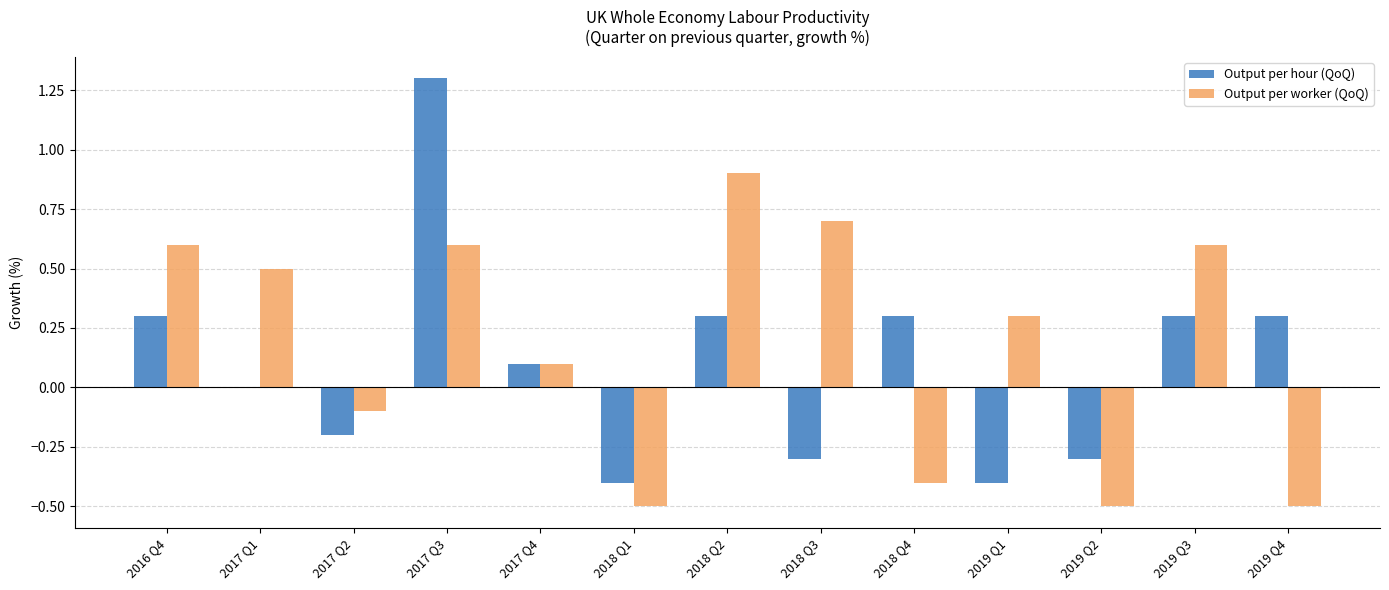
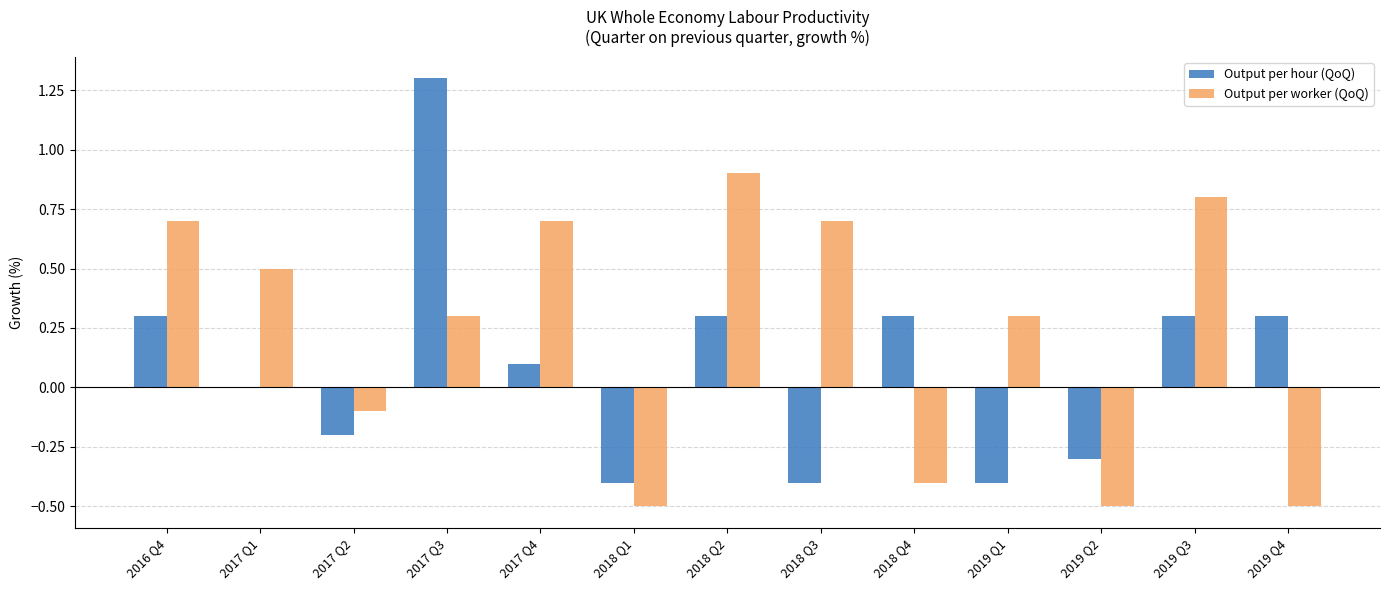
Output per worker (QoQ), 2016 Q4: 0.6 -> 0.7
Output per worker (QoQ), 2017 Q3: 0.6 -> 0.3
Output per worker (QoQ), 2017 Q4: 0.1 -> 0.7
Output per hour (QoQ), 2018 Q3: -0.3 -> -0.4
Output per worker (QoQ), 2019 Q3: 0.6 -> 0.8
